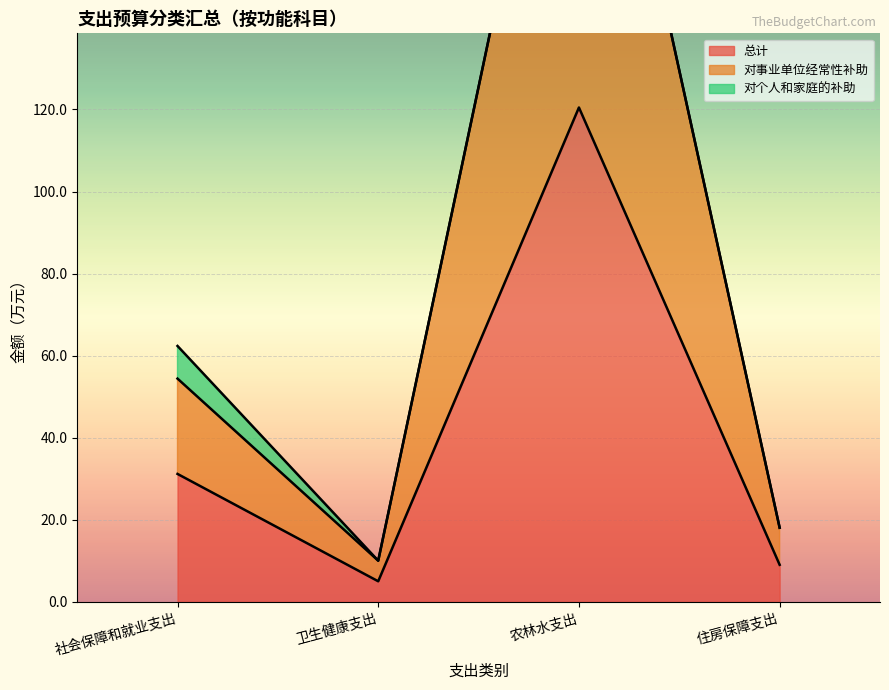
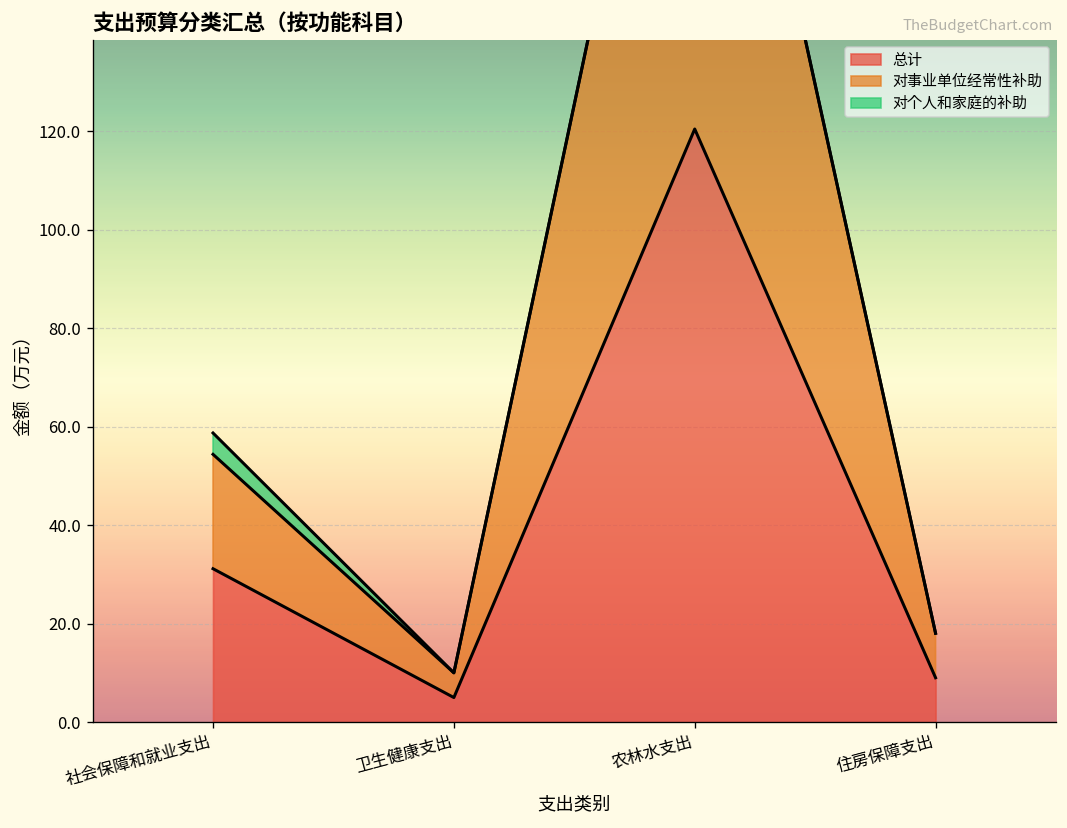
对个人和家庭的补助, 社会保障和就业支出: 8 -> 4
